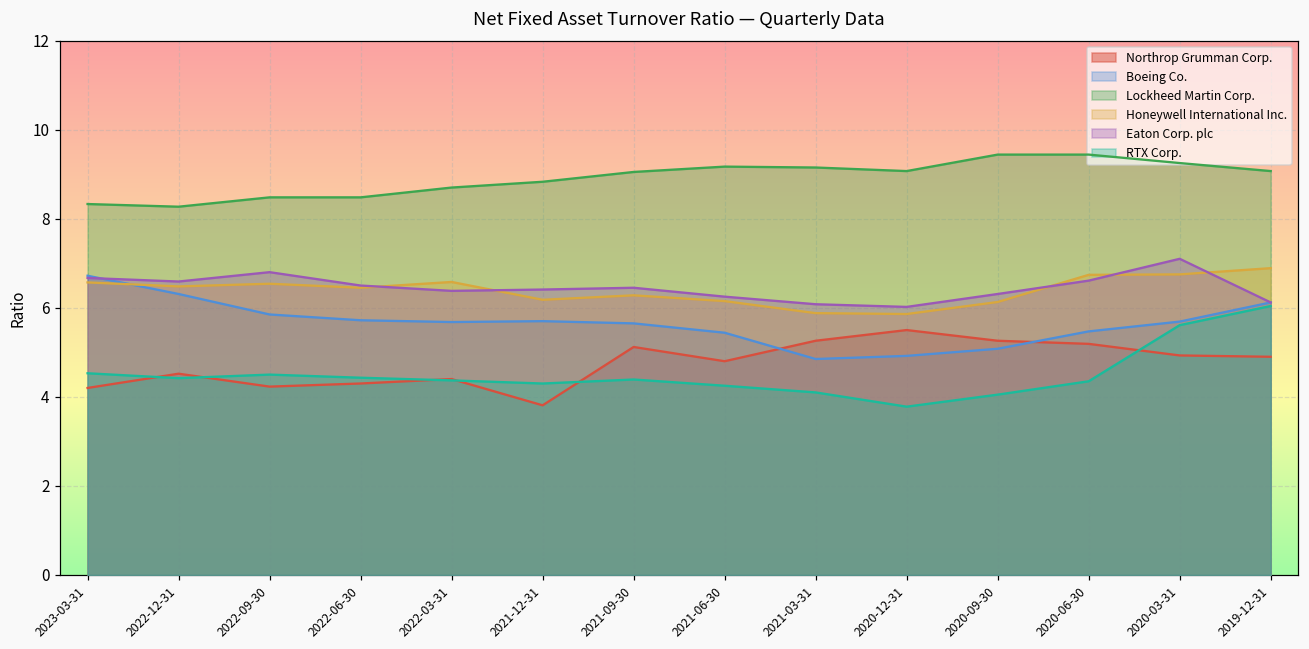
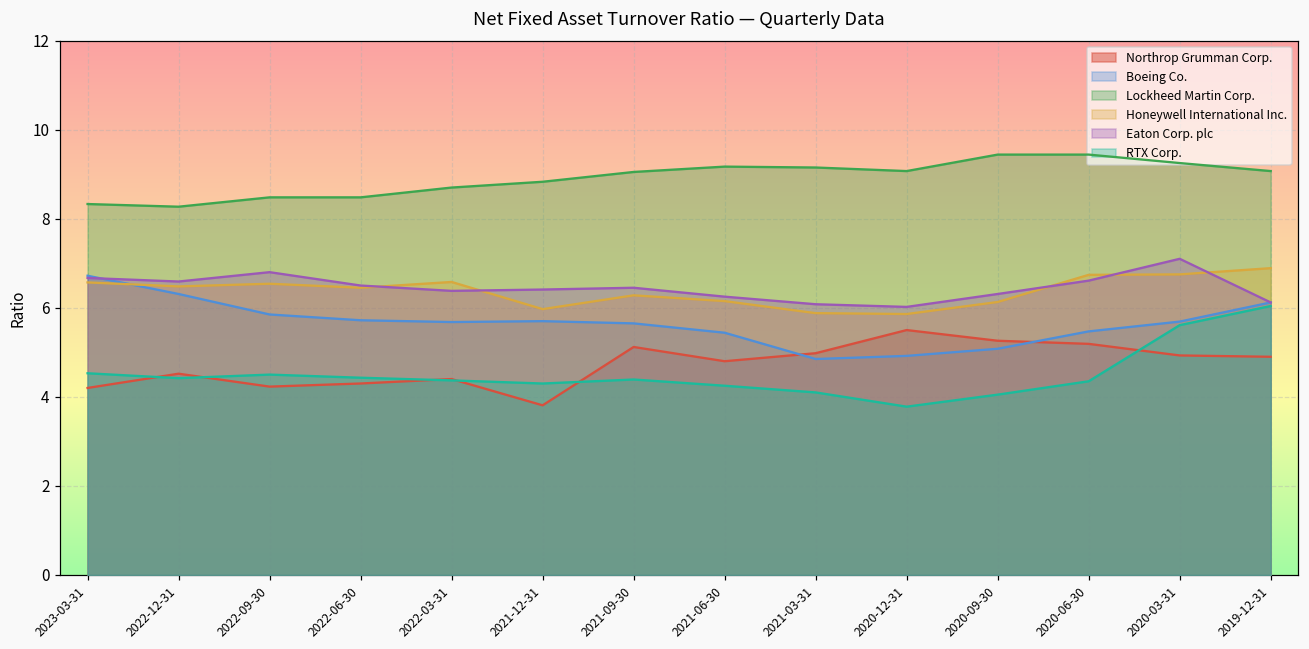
Honeywell International Inc., 2021-12-31: 6.2 -> 6.0
Northrop Grumman Corp., 2021-03-31: 5.3 -> 5.0
